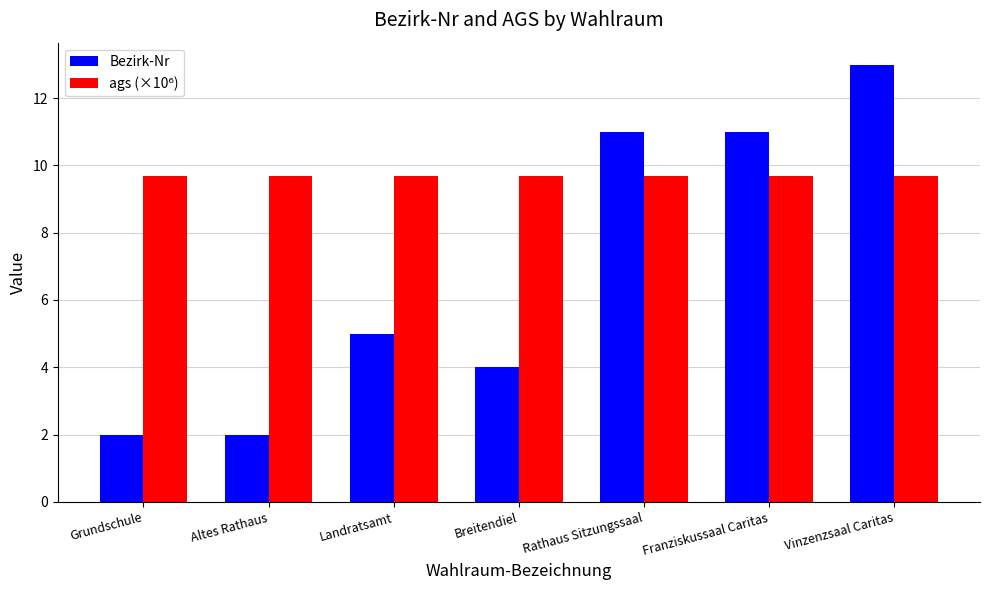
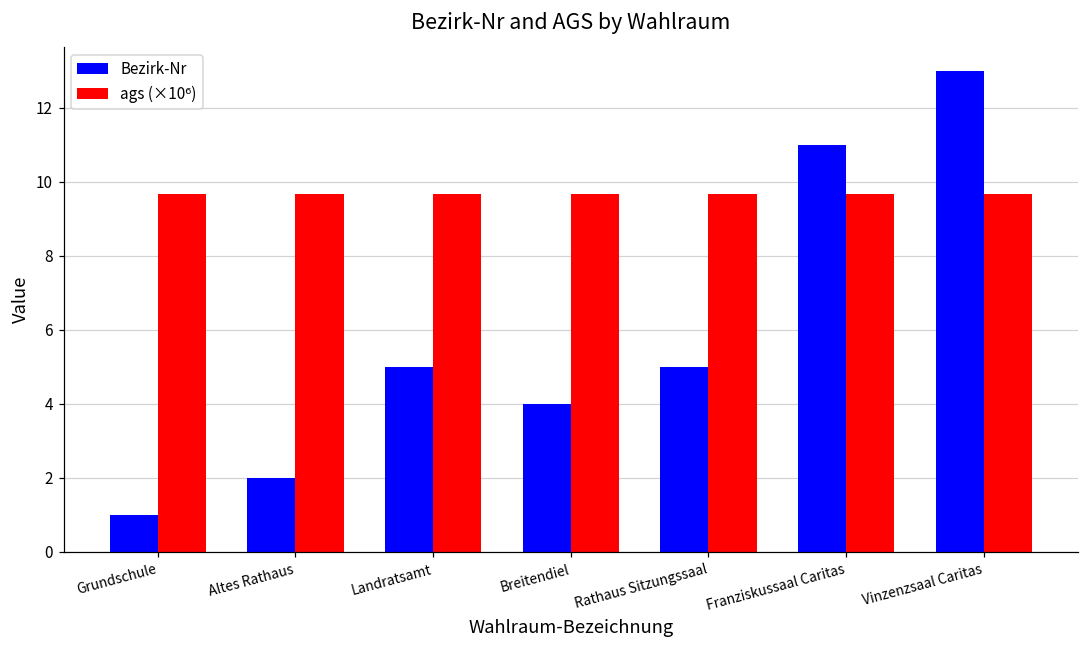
Bezirk-Nr, Grundschule: 2 -> 1
Bezirk-Nr, Rathaus Sitzungssaal: 11 -> 5
